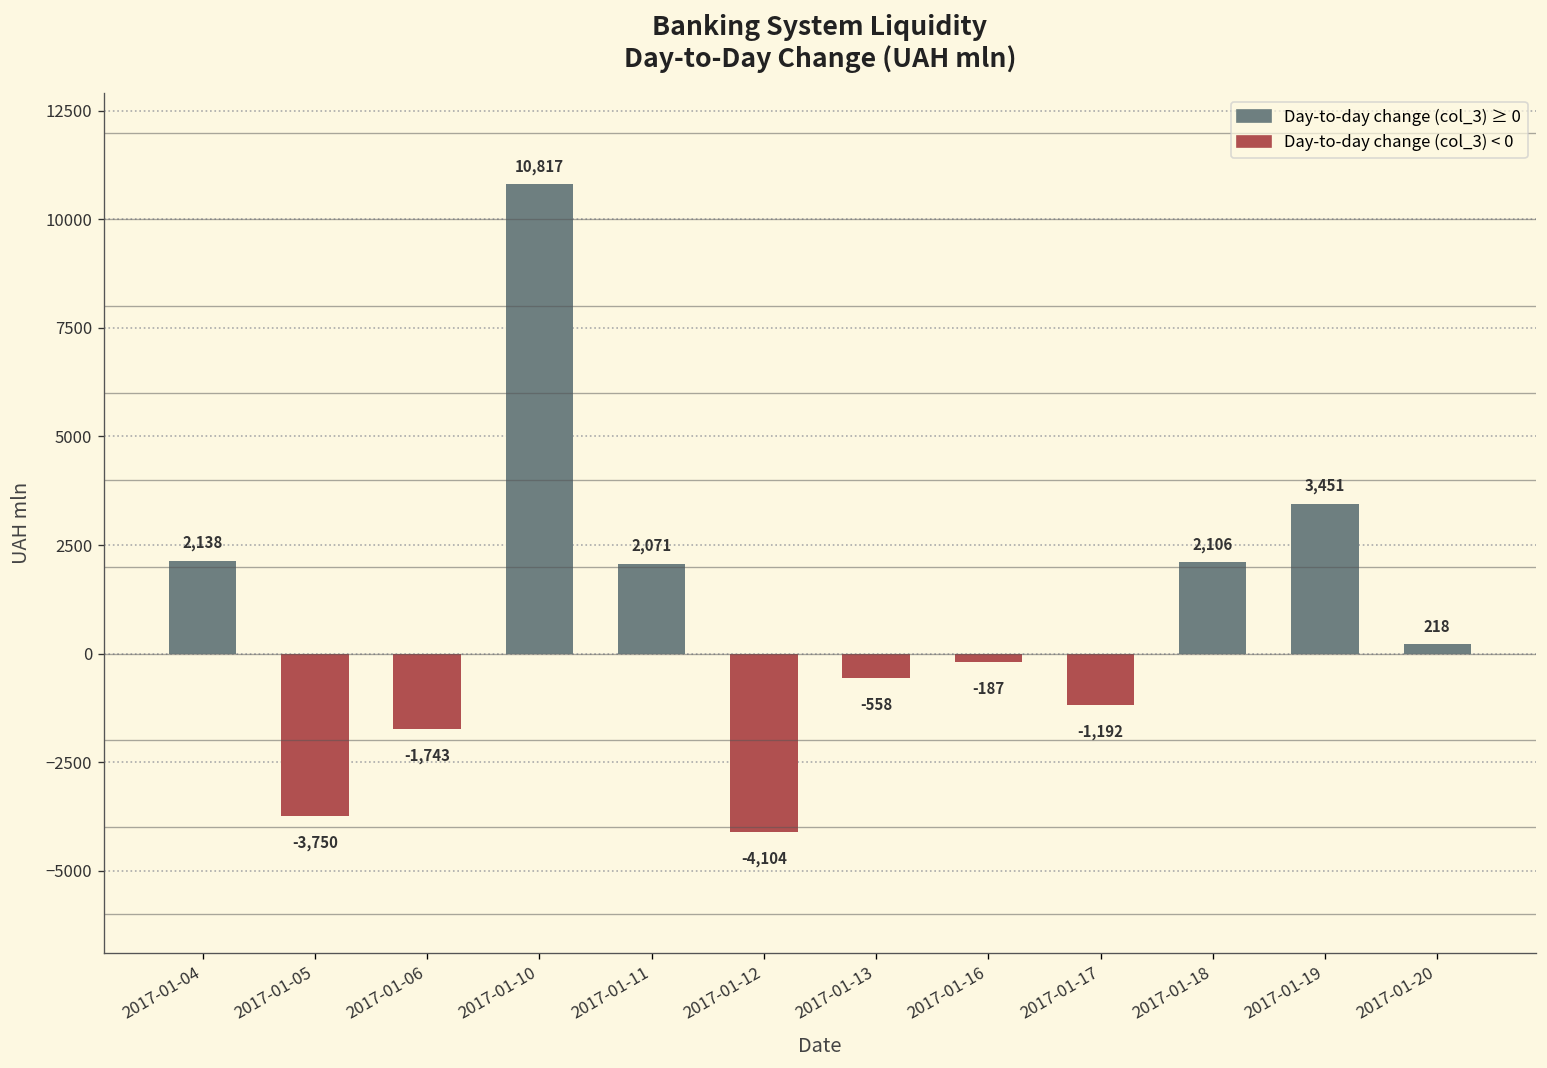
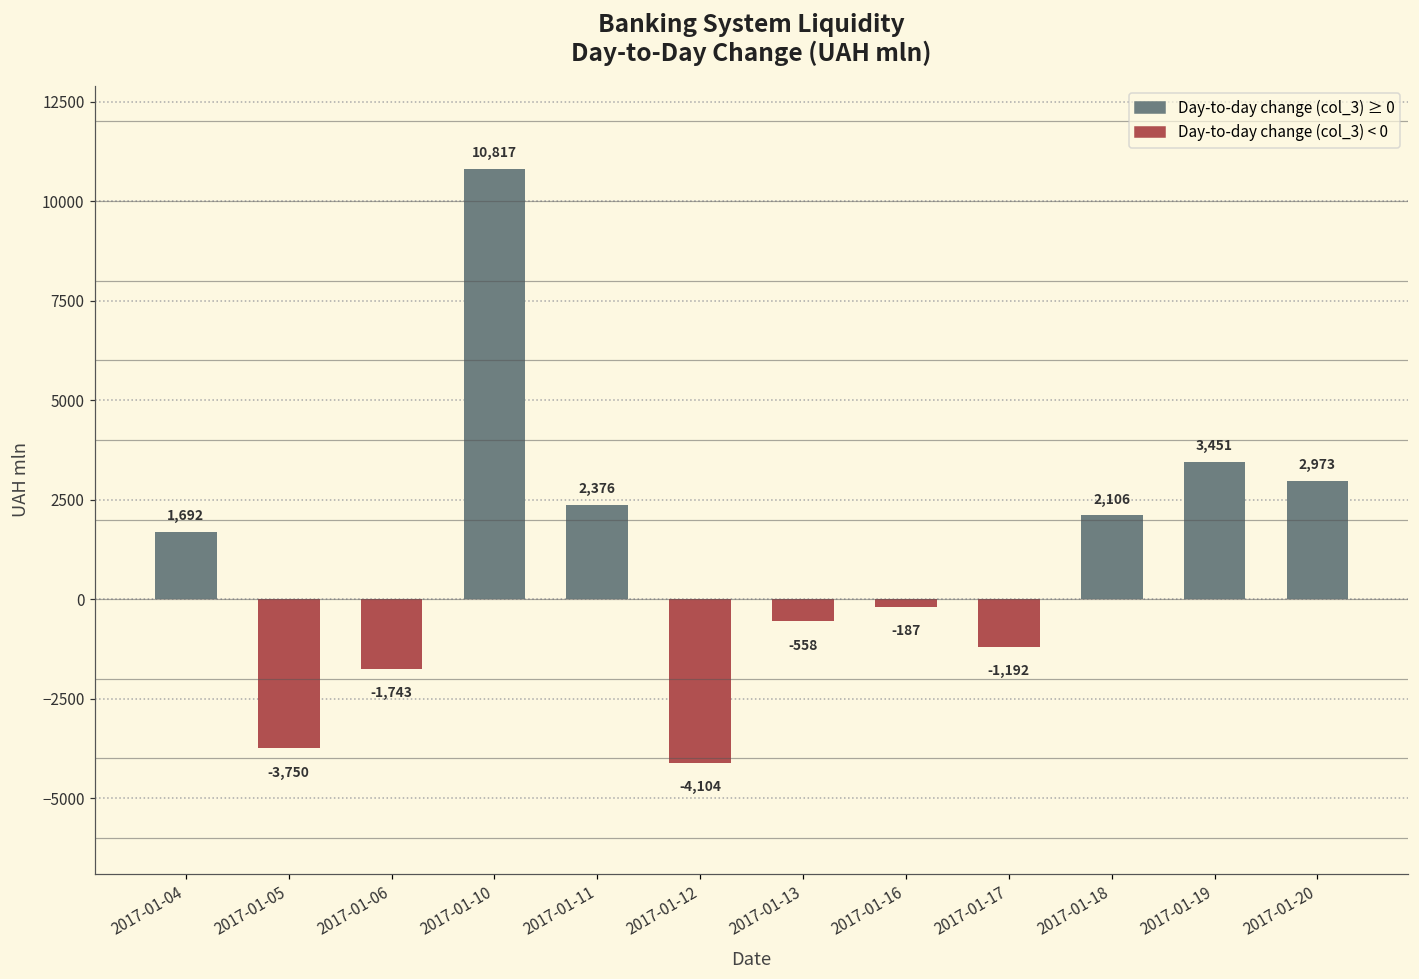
2017-01-04: 2,138 -> 1,692
2017-01-11: 2,071 -> 2,376
2017-01-20: 218 -> 2,973
